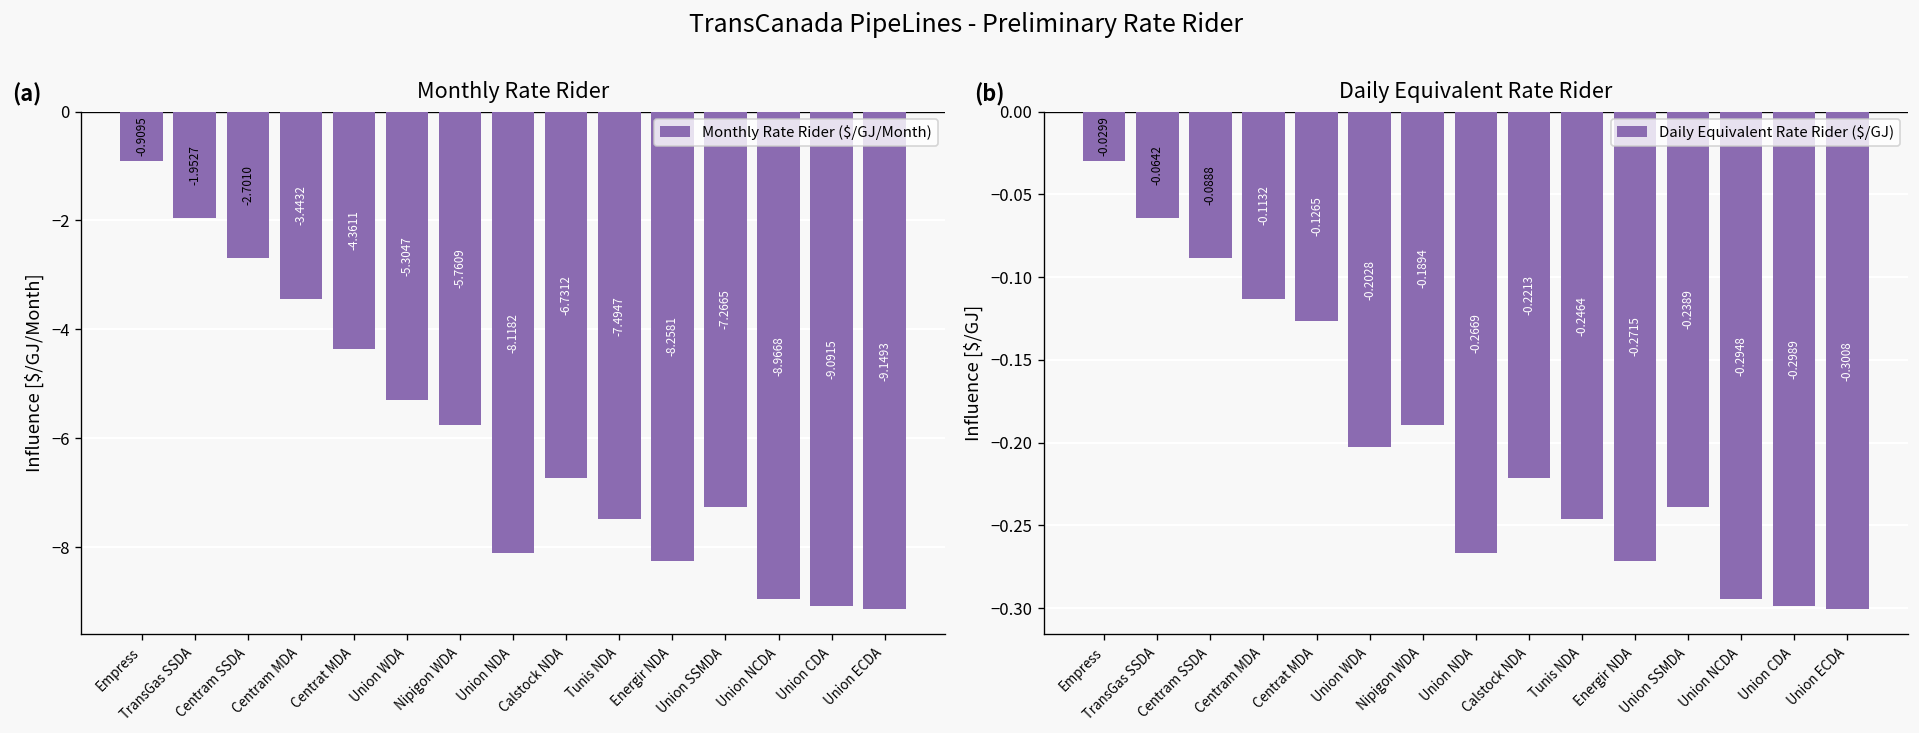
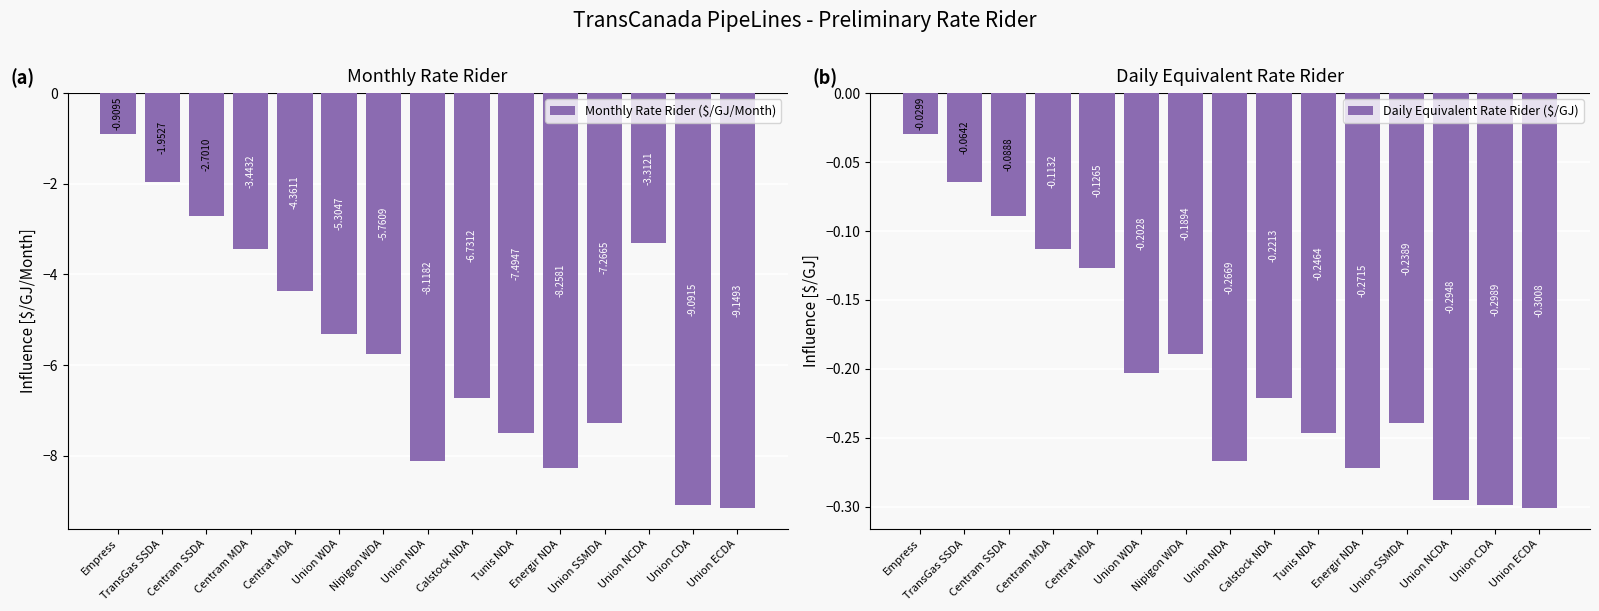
Monthly Rate Rider, Union NCDA: -8.9668 -> -3.3121
